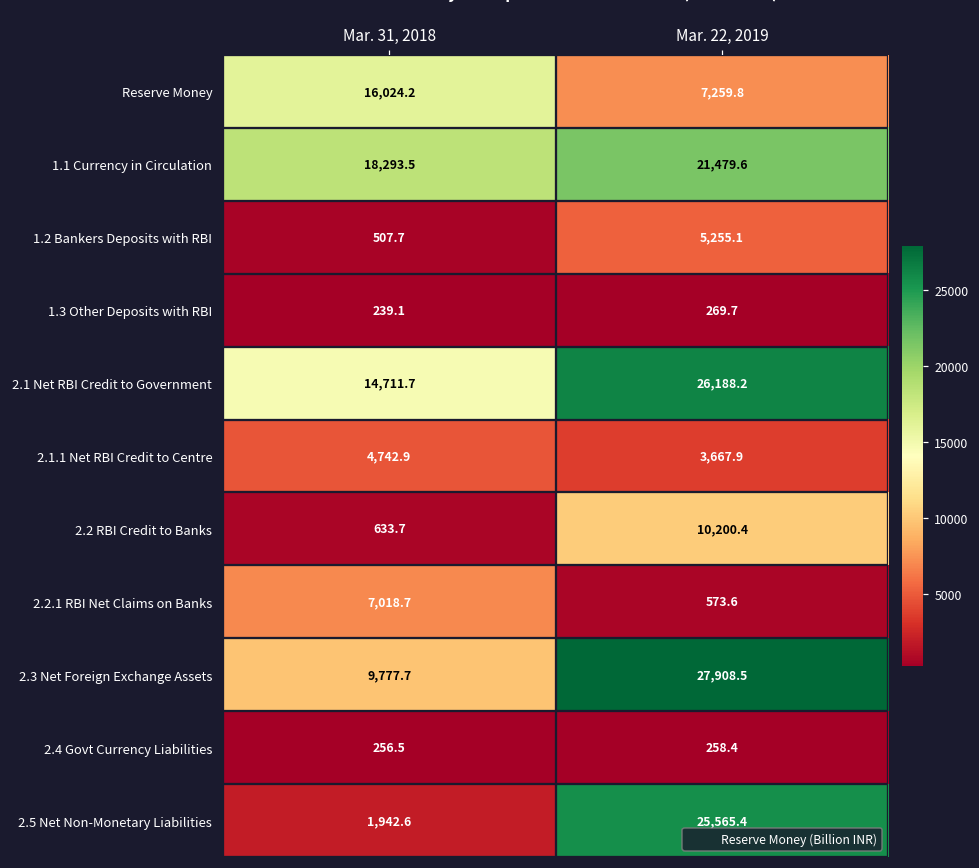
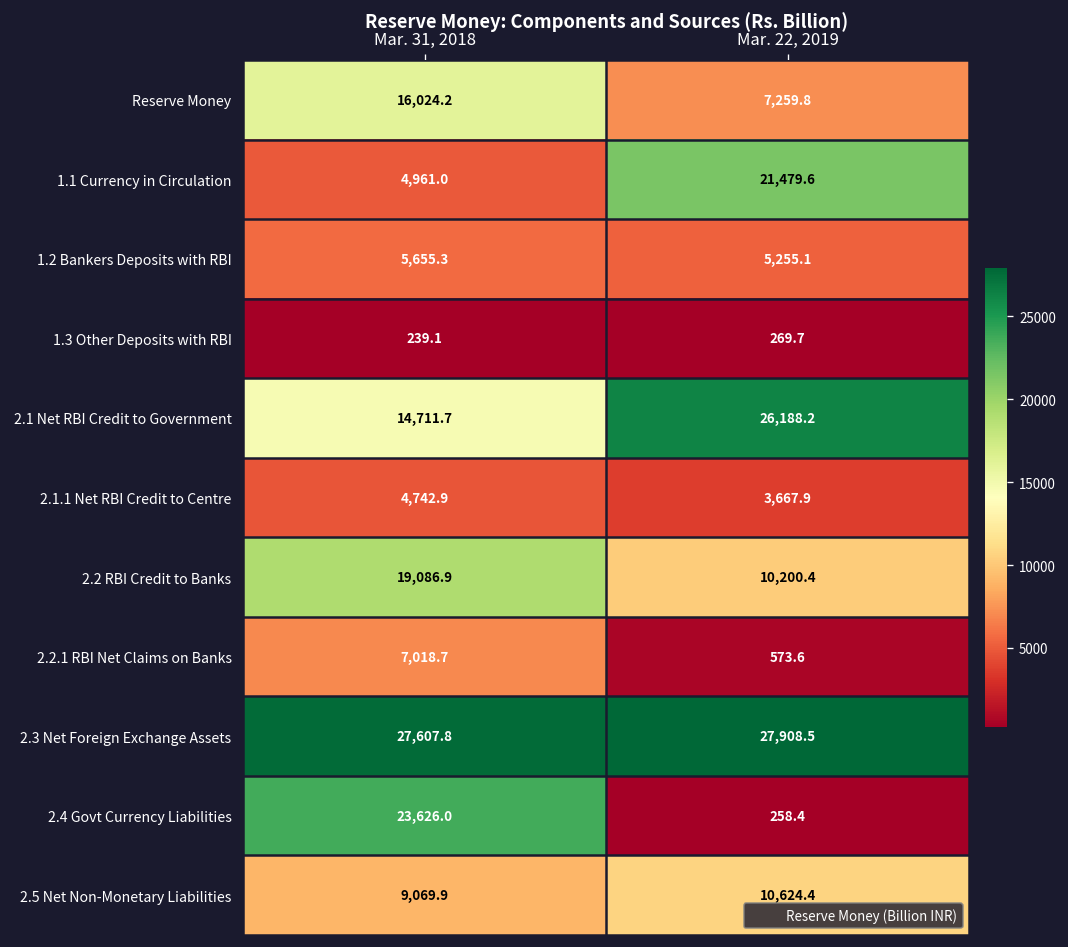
1.1 Currency in Circulation, Mar. 31, 2018: 18,293.5 -> 4,961.0
1.2 Bankers Deposits with RBI, Mar. 31, 2018: 507.7 -> 5,655.3
2.2 RBI Credit to Banks, Mar. 31, 2018: 633.7 -> 19,086.9
2.3 Net Foreign Exchange Assets, Mar. 31, 2018: 9,777.7 -> 27,607.8
2.4 Govt Currency Liabilities, Mar. 31, 2018: 256.5 -> 23,626.0
2.5 Net Non-Monetary Liabilities, Mar. 31, 2018: 1,942.6 -> 9,069.9
2.5 Net Non-Monetary Liabilities, Mar. 22, 2019: 25,565.4 -> 10,624.4
